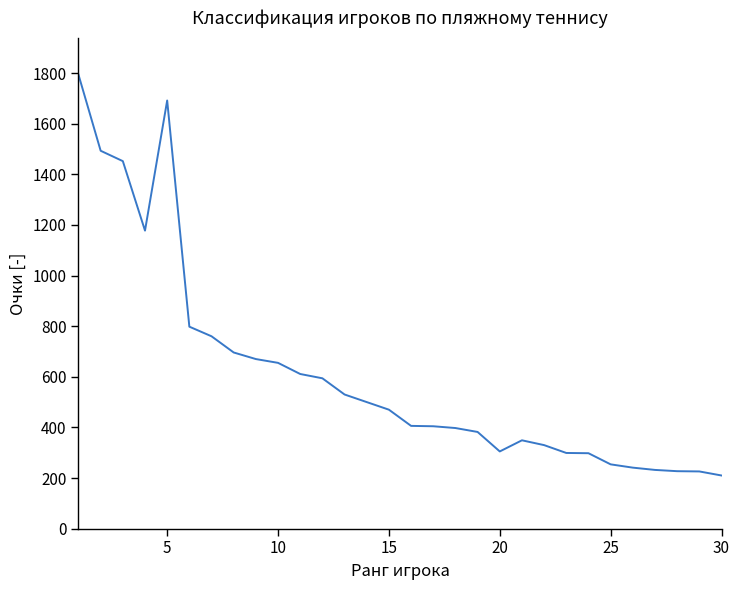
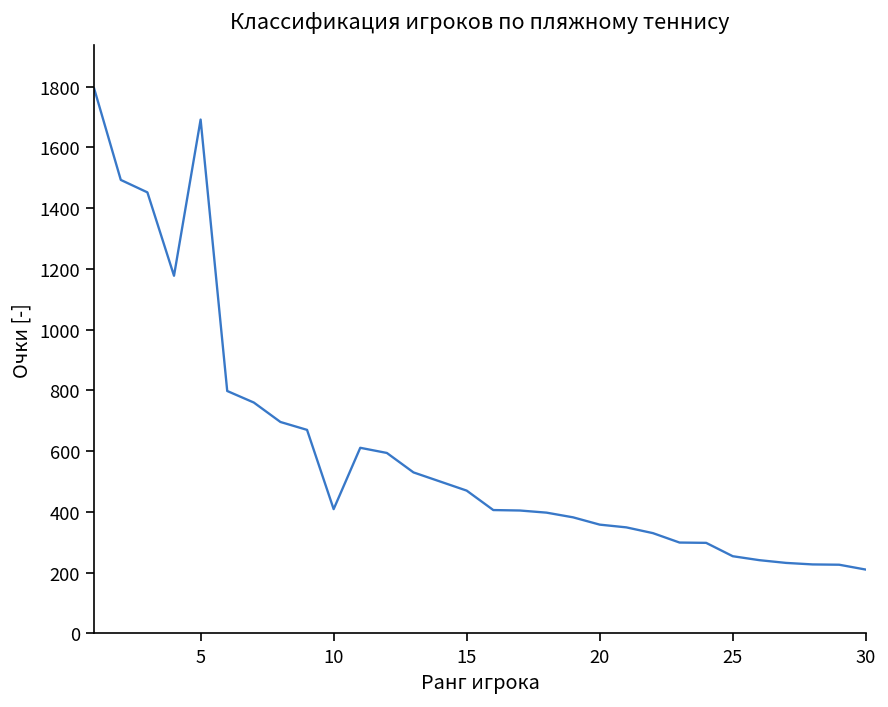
10: 660 -> 410
20: 310 -> 360
